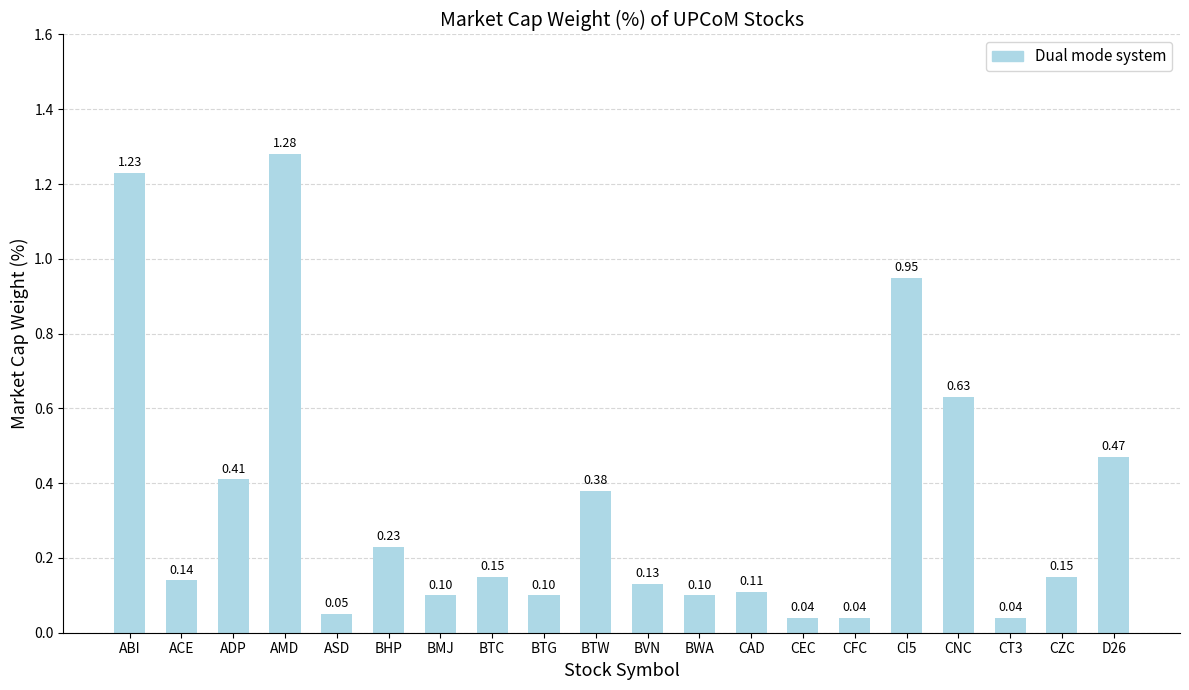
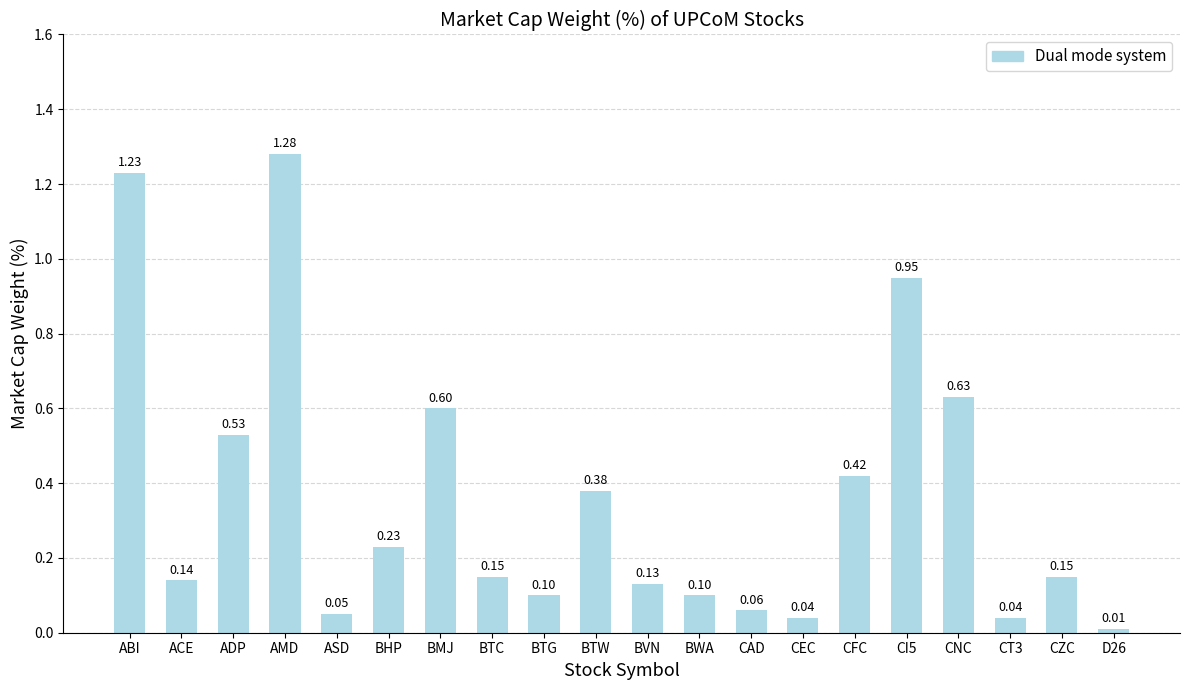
ADP: 0.41 -> 0.53
BMJ: 0.10 -> 0.60
CAD: 0.11 -> 0.06
CFC: 0.04 -> 0.42
D26: 0.47 -> 0.01
